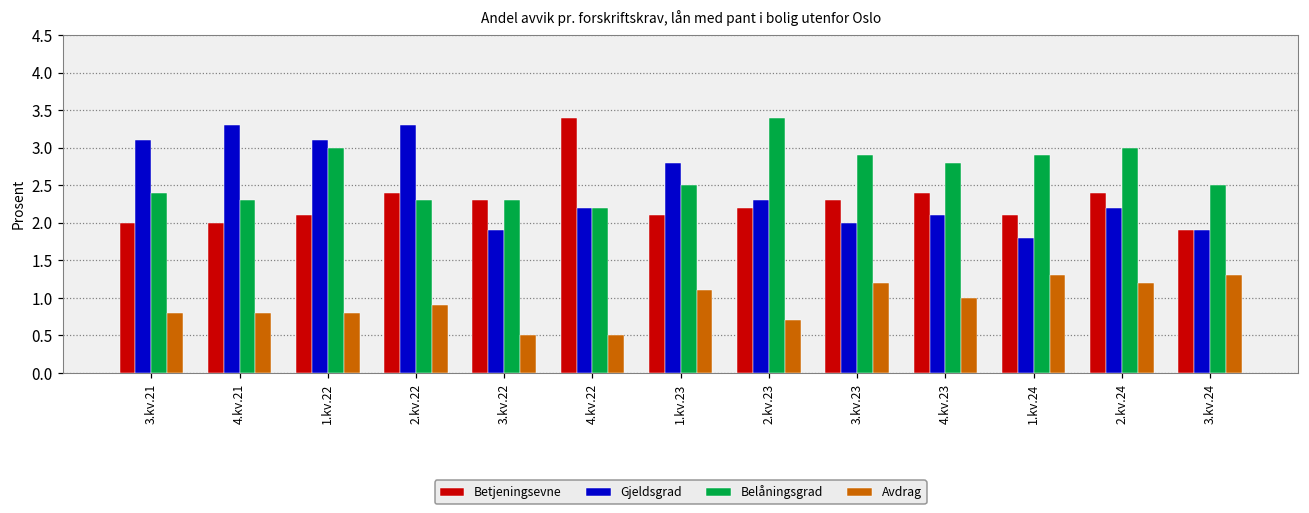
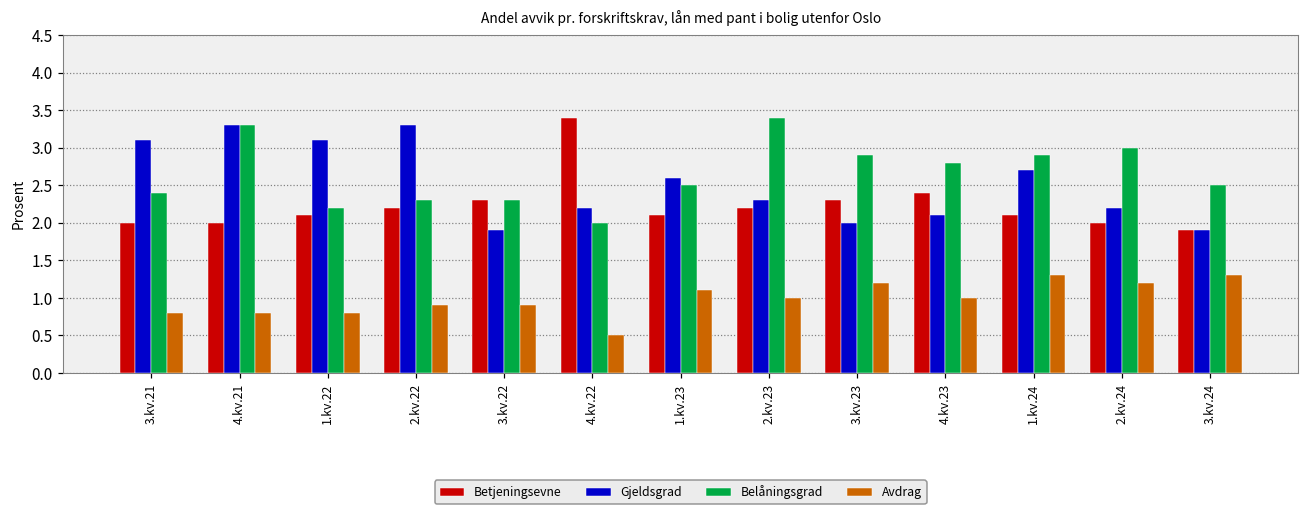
Belåningsgrad, 4.kv.21: 2.3 -> 3.3
Belåningsgrad, 1.kv.22: 3.0 -> 2.2
Betjeningsevne, 2.kv.22: 2.4 -> 2.2
Avdrag, 3.kv.22: 0.5 -> 0.9
Belåningsgrad, 4.kv.22: 2.2 -> 2.0
Gjeldsgrad, 1.kv.23: 2.8 -> 2.6
Avdrag, 2.kv.23: 0.7 -> 1.0
Gjeldsgrad, 1.kv.24: 1.8 -> 2.7
Betjeningsevne, 2.kv.24: 2.4 -> 2.0
